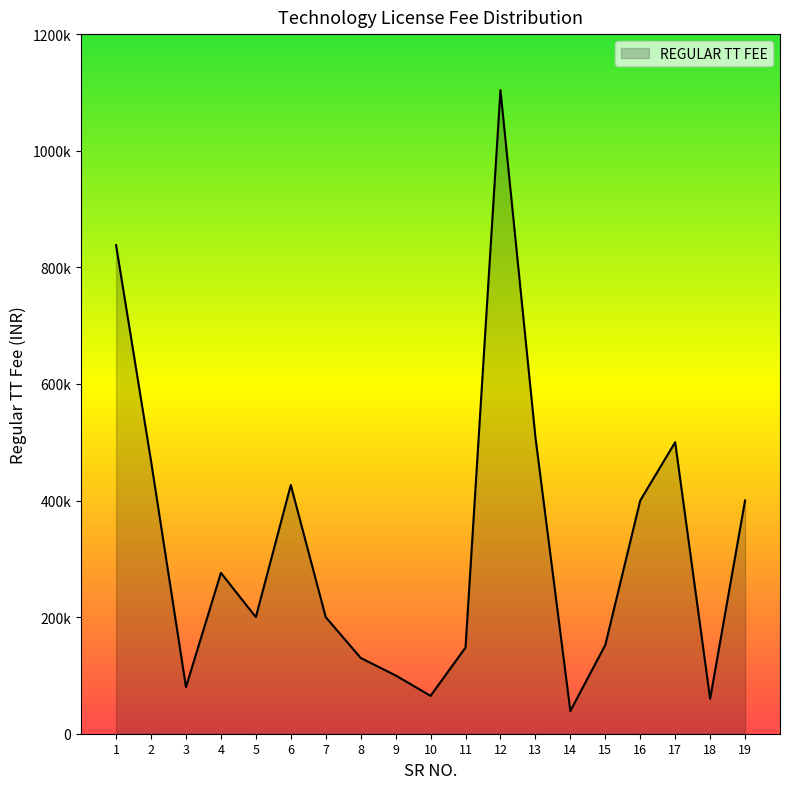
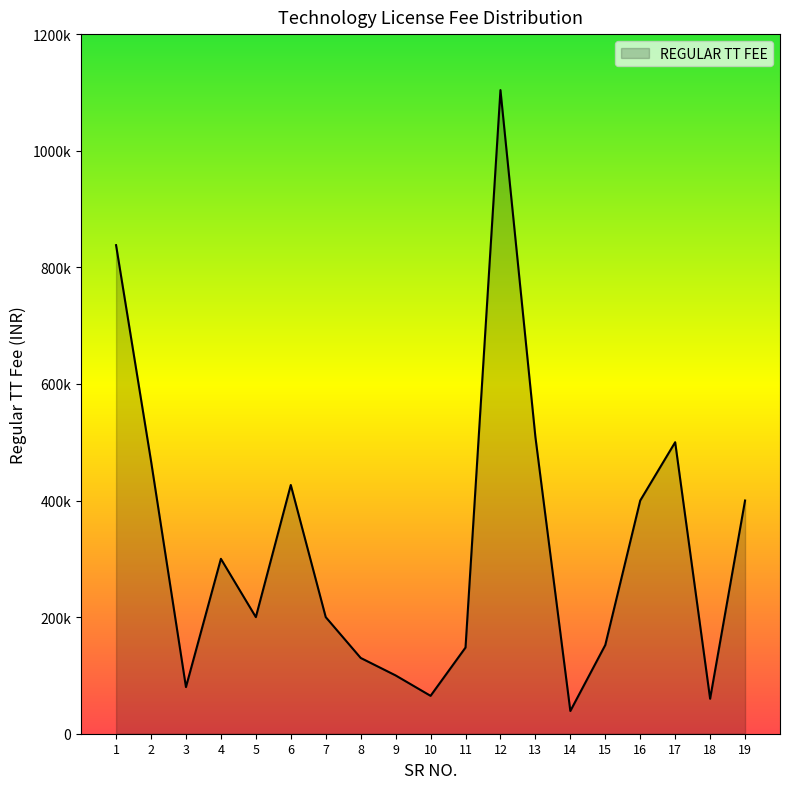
4: 280000 -> 300000
